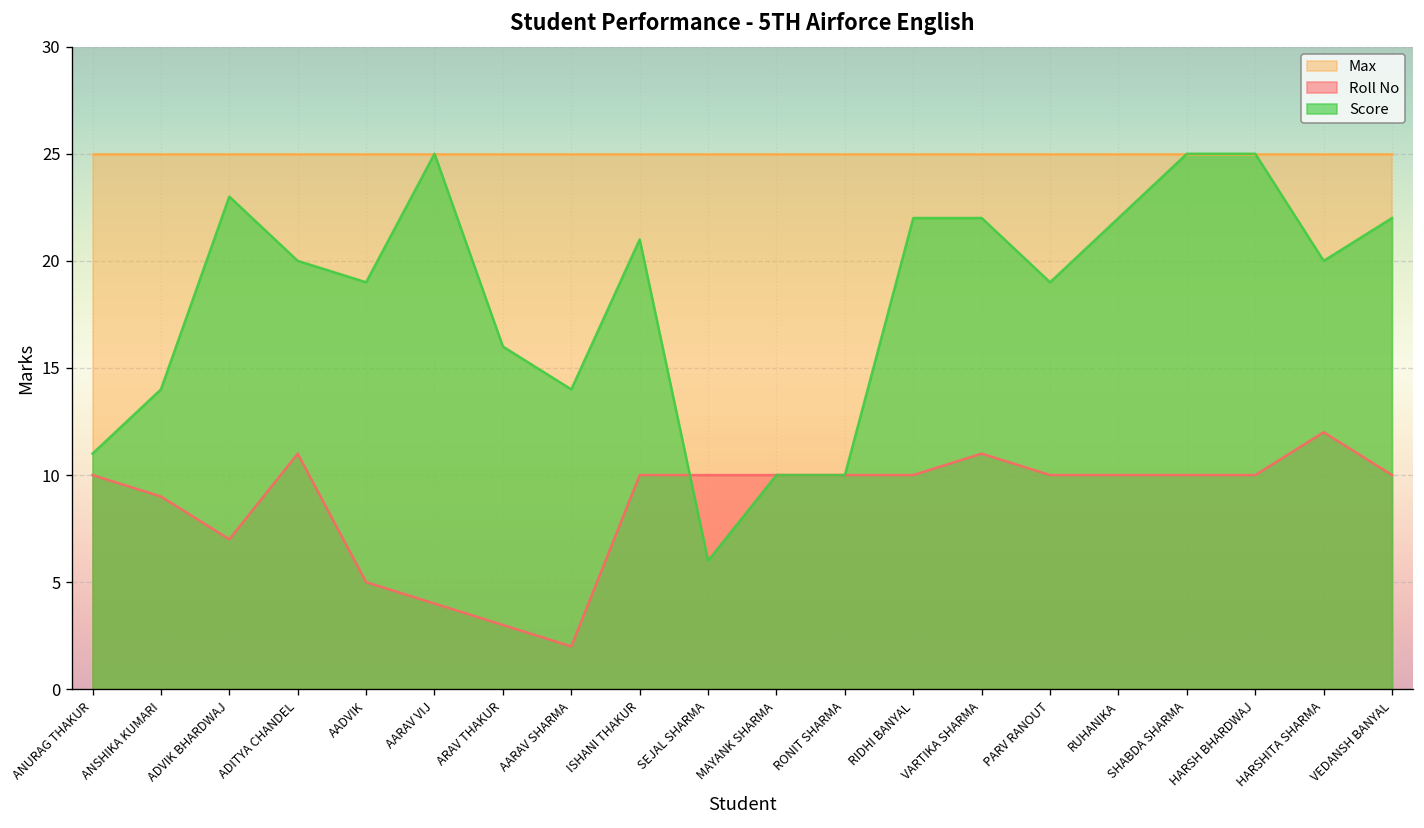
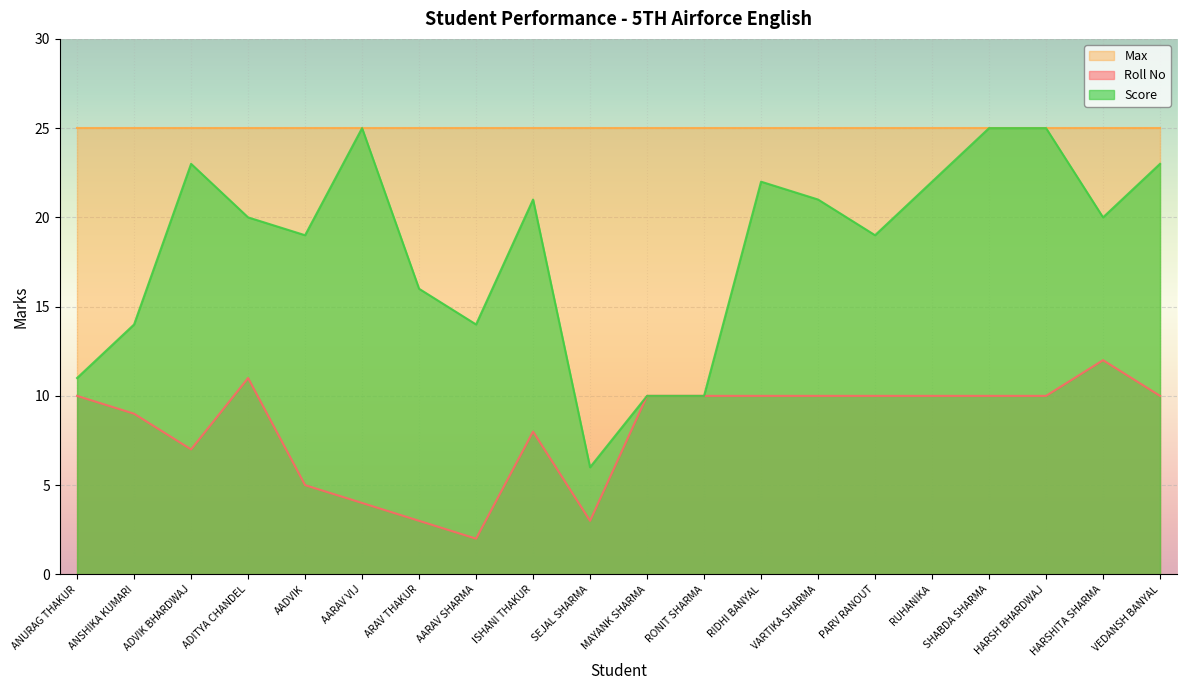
Roll No, ISHANI THAKUR: 10 -> 8
Roll No, SEJAL SHARMA: 10 -> 3
Roll No, VARTIKA SHARMA: 11 -> 10
Score, VARTIKA SHARMA: 22 -> 21
Score, VEDANSH BANYAL: 22 -> 23
